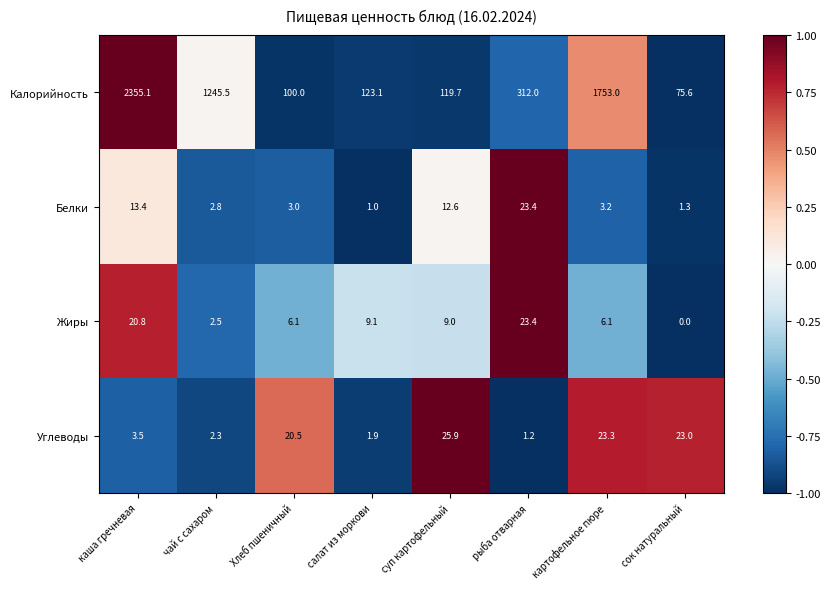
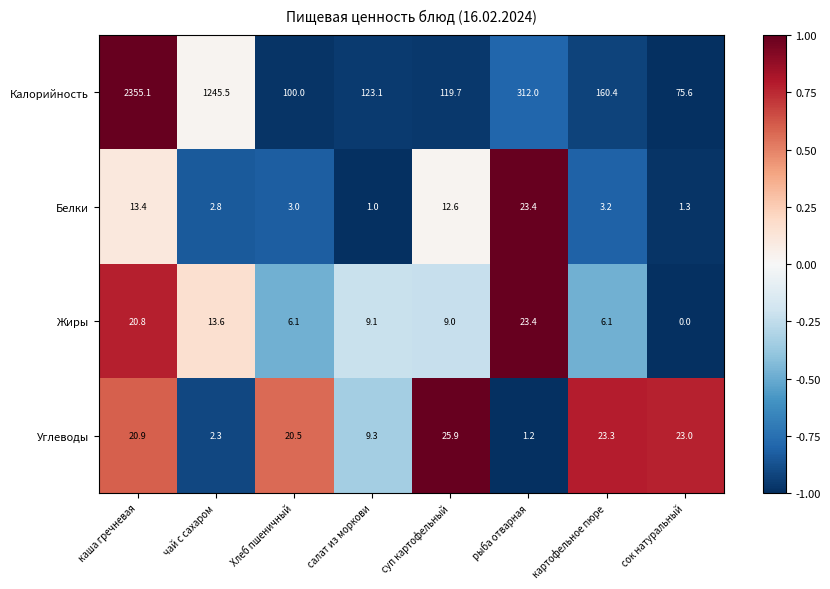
Калорийность, картофельное пюре: 1753.0 -> 160.4
Жиры, чай с сахаром: 2.5 -> 13.6
Углеводы, каша гречневая: 3.5 -> 20.9
Углеводы, салат из моркови: 1.9 -> 9.3
